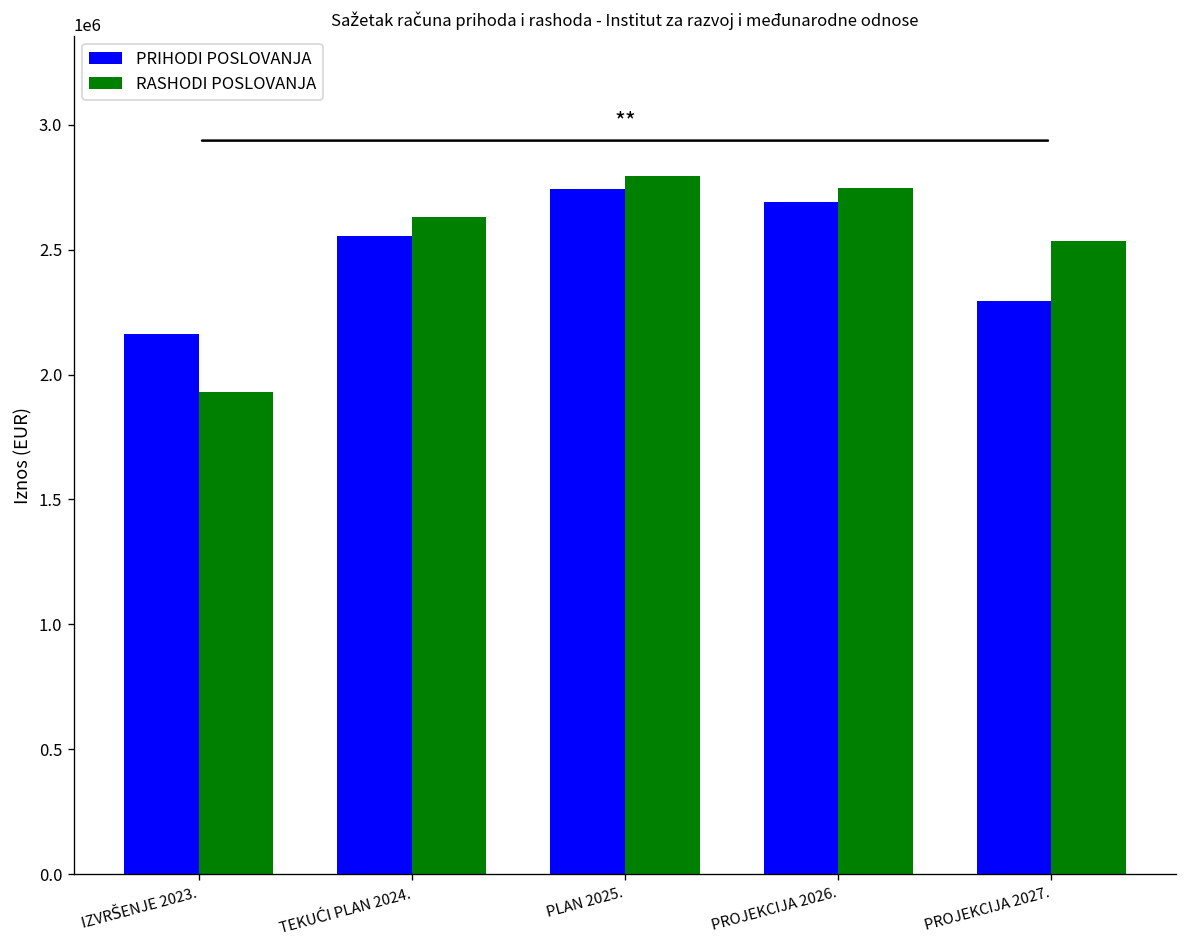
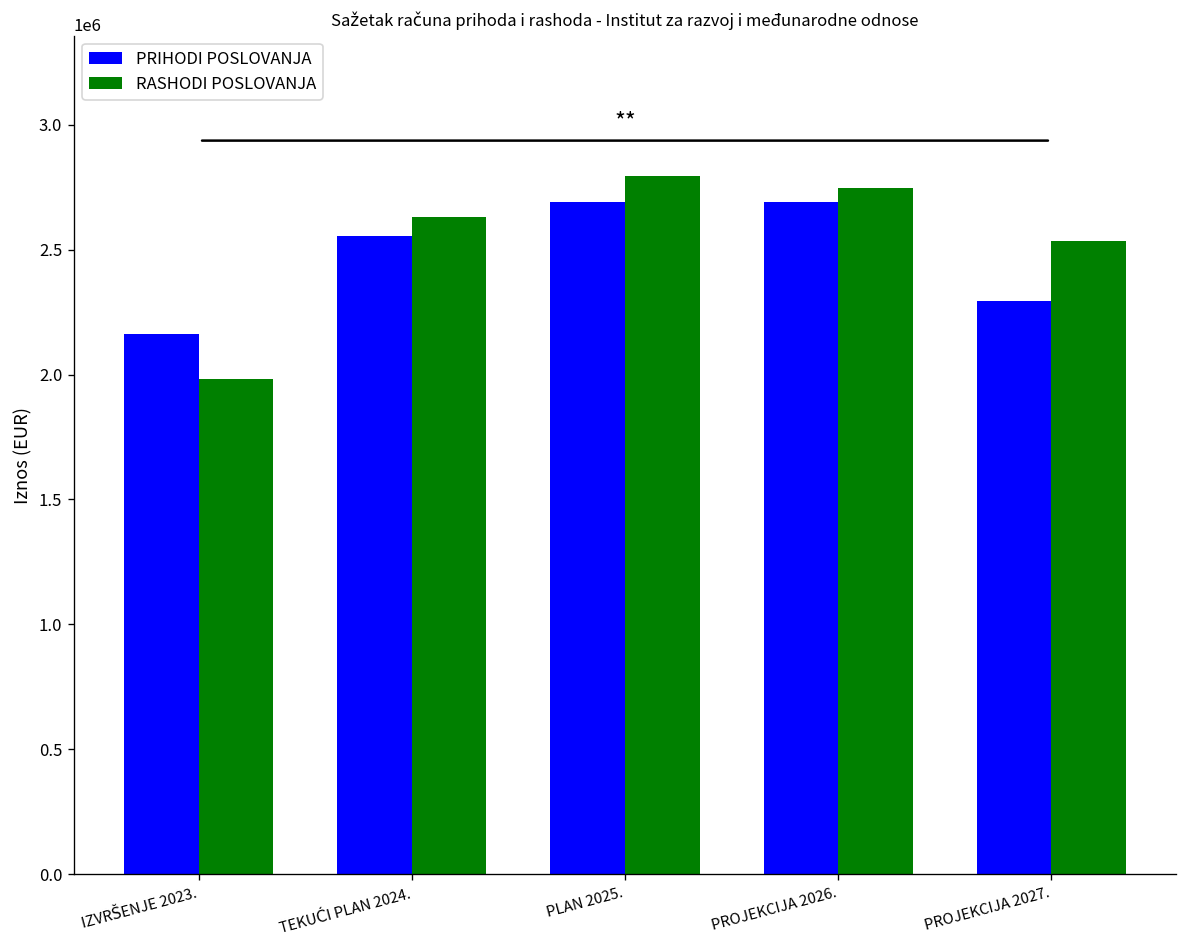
RASHODI POSLOVANJA, IZVRŠENJE 2023.: 1930000 -> 1980000
PRIHODI POSLOVANJA, PLAN 2025.: 2740000 -> 2690000
